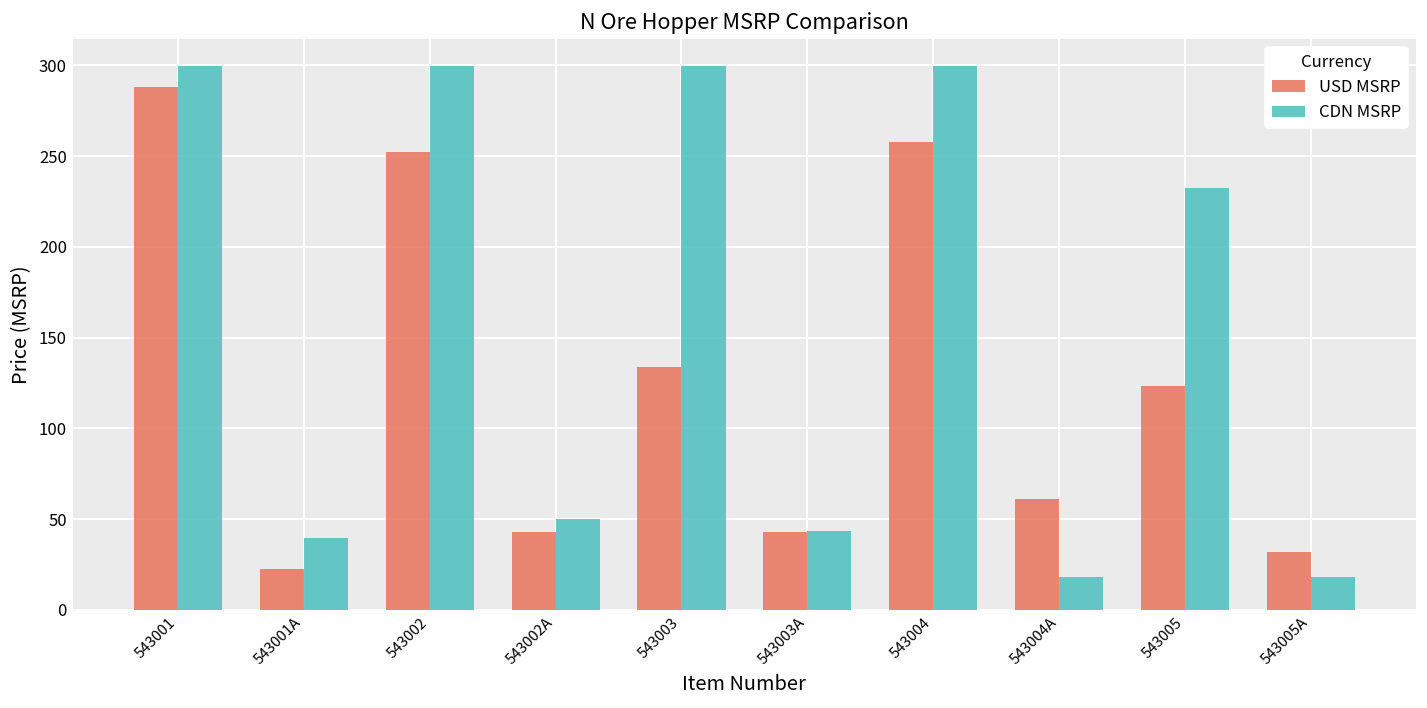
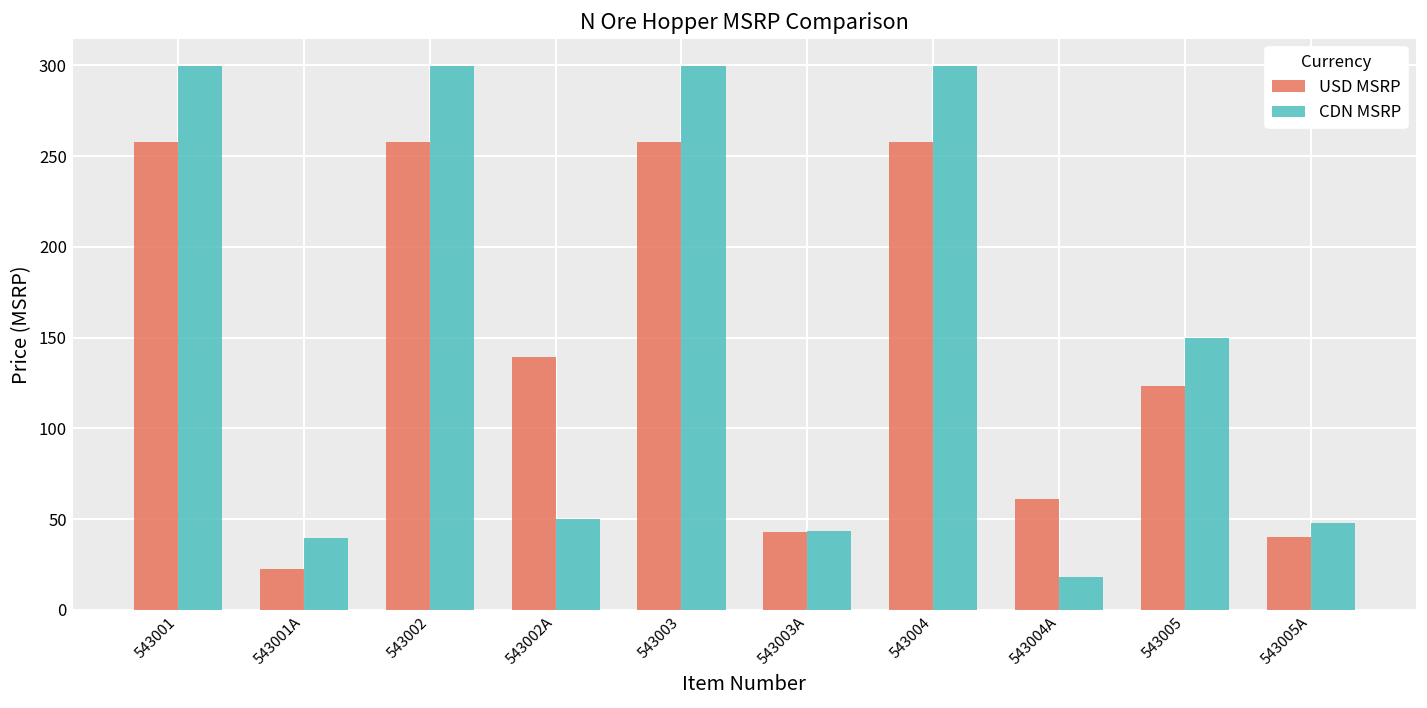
USD MSRP, 543001: 288 -> 258
USD MSRP, 543002: 252 -> 258
USD MSRP, 543002A: 43 -> 139
USD MSRP, 543003: 134 -> 258
CDN MSRP, 543005: 232 -> 150
USD MSRP, 543005A: 32 -> 40
CDN MSRP, 543005A: 18 -> 48
